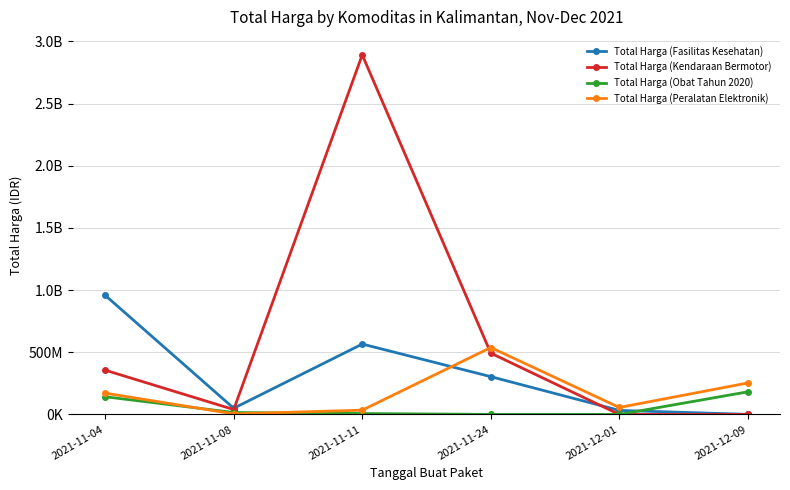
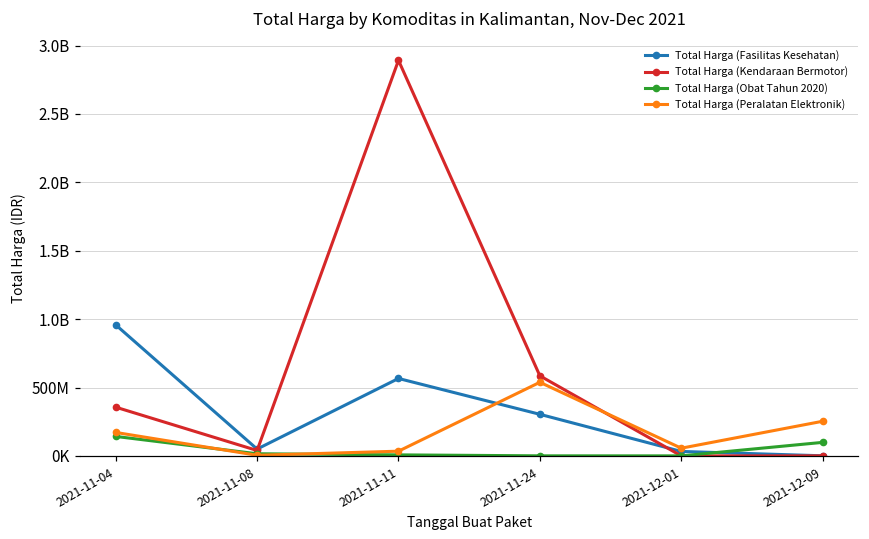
Total Harga (Kendaraan Bermotor), 2021-11-24: 490000000 -> 590000000
Total Harga (Obat Tahun 2020), 2021-12-09: 180000000 -> 100000000
